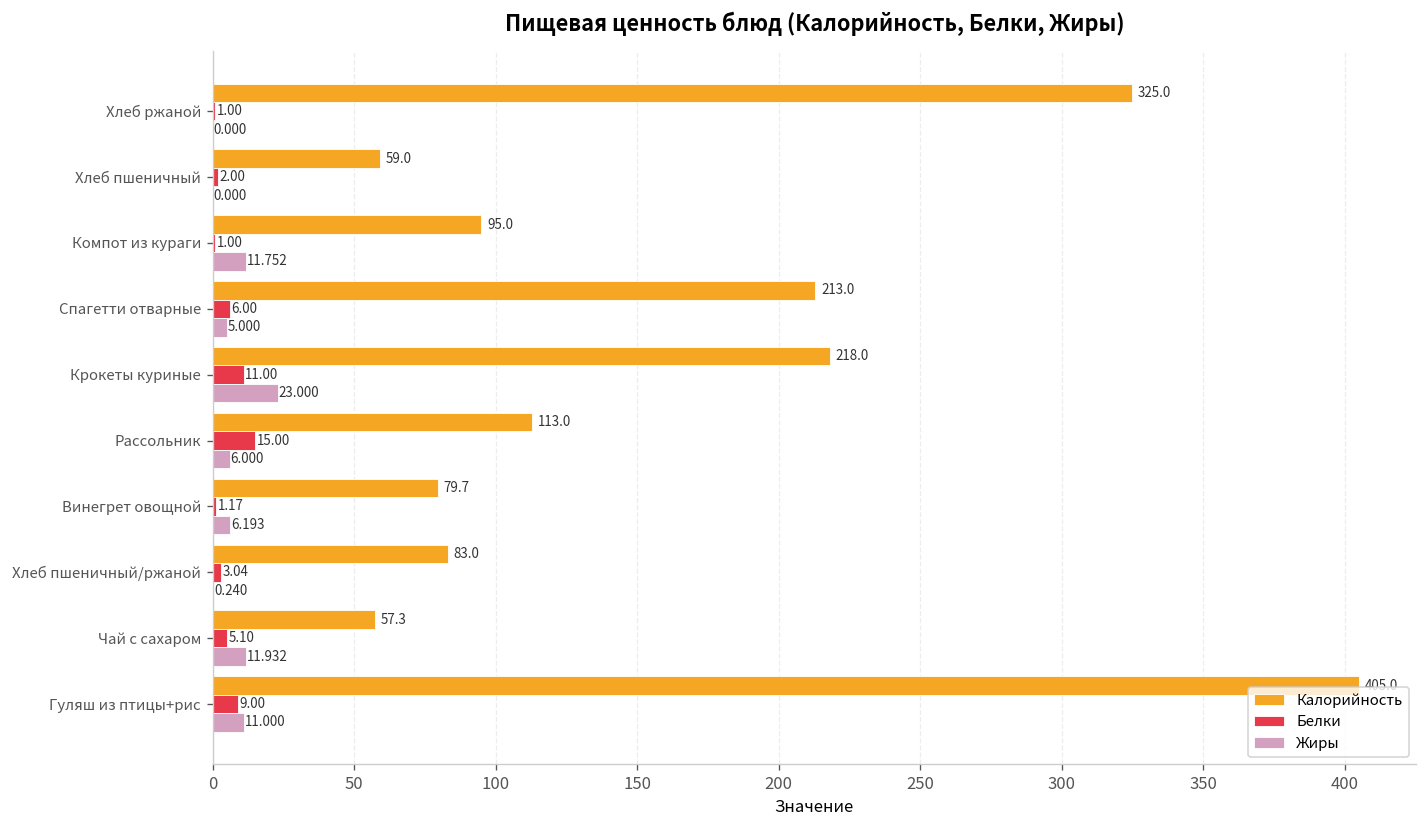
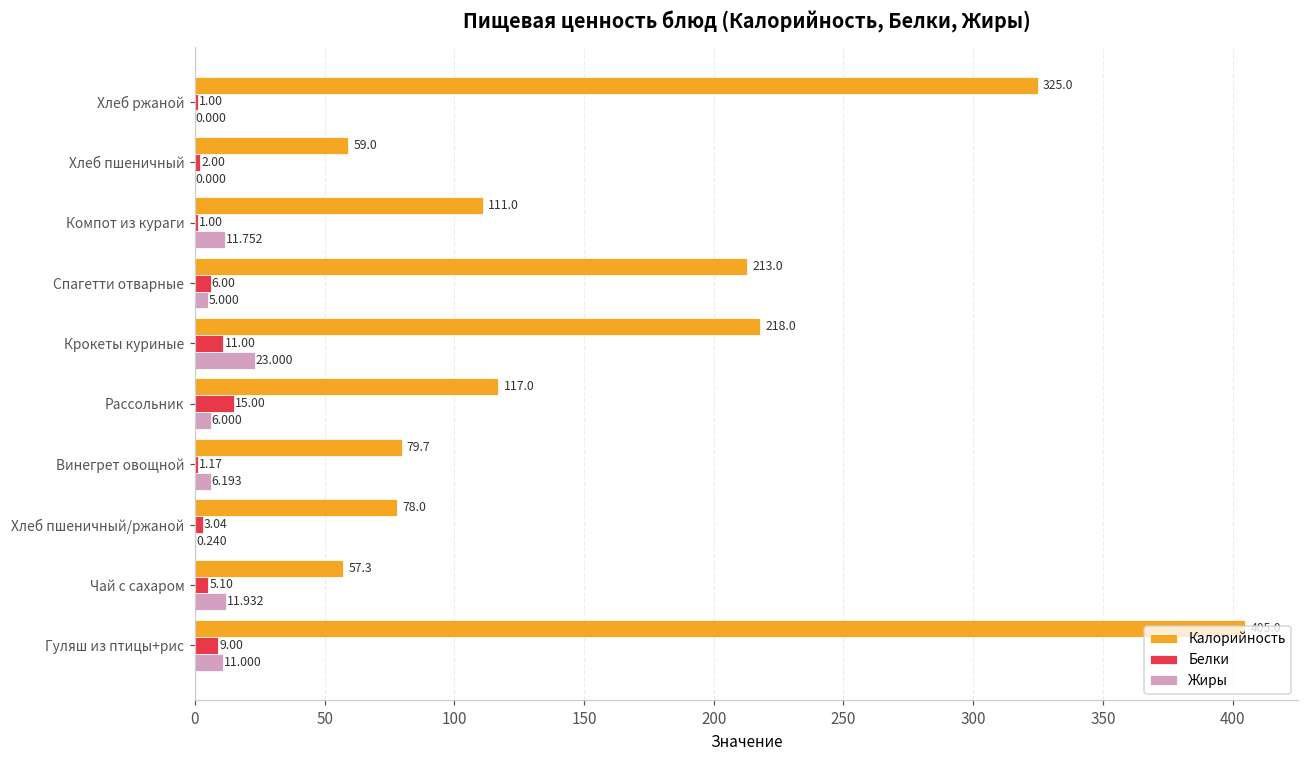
Калорийность, Компот из кураги: 95.0 -> 111.0
Калорийность, Рассольник: 113.0 -> 117.0
Калорийность, Хлеб пшеничный/ржаной: 83.0 -> 78.0
